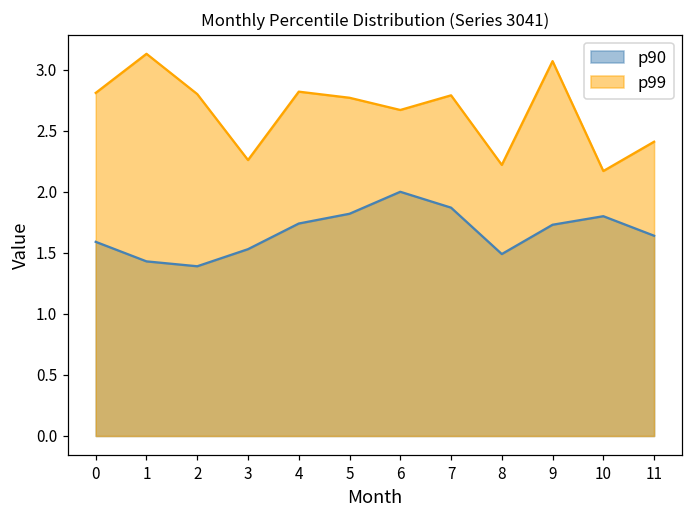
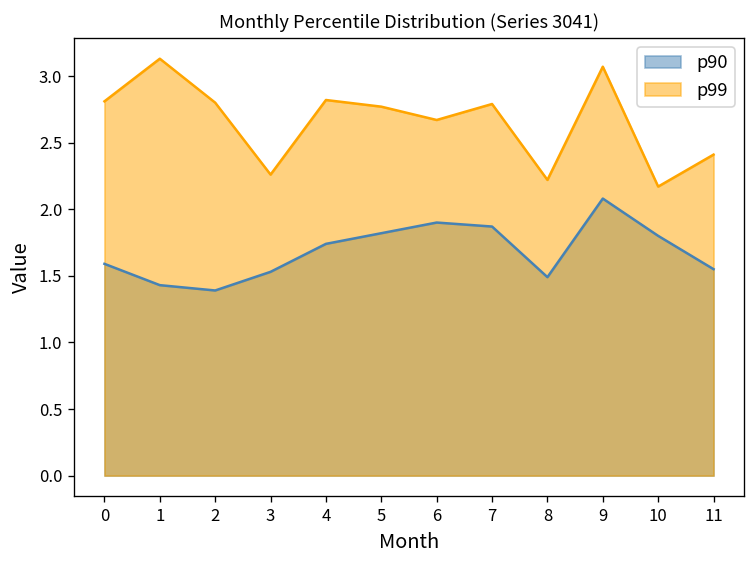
p90, 6: 2.0 -> 1.9
p90, 9: 1.73 -> 2.08
p90, 11: 1.64 -> 1.55
